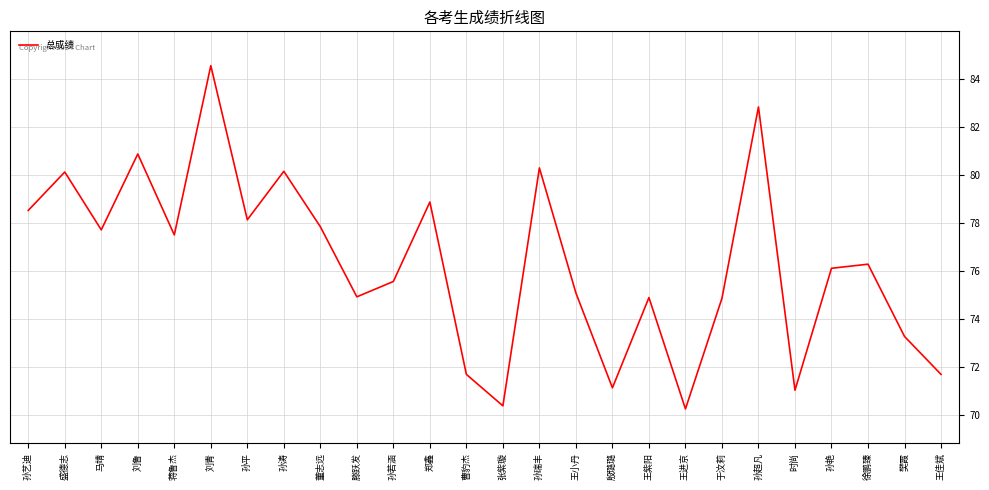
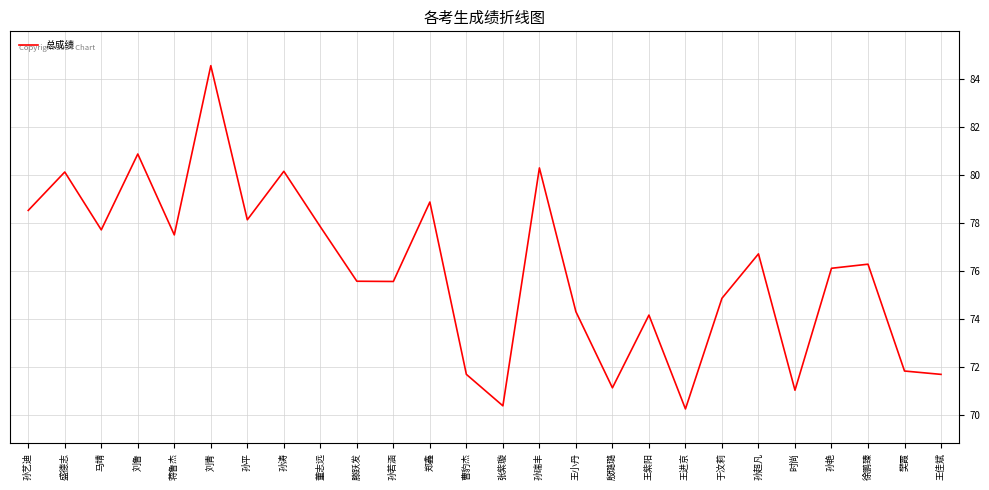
滕跃发: 74.9 -> 75.6
王小丹: 75.1 -> 74.3
王紫阳: 74.9 -> 74.2
孙超凡: 82.8 -> 76.7
樊霞: 73.3 -> 71.8
